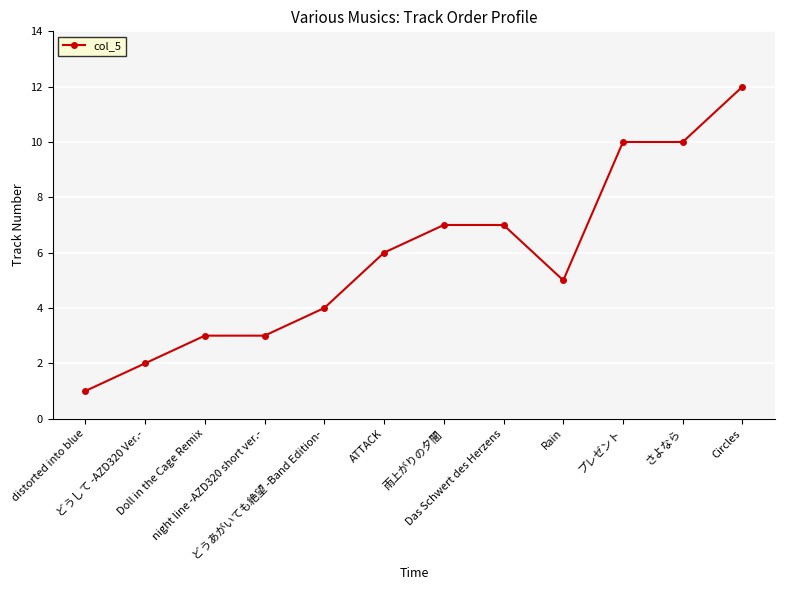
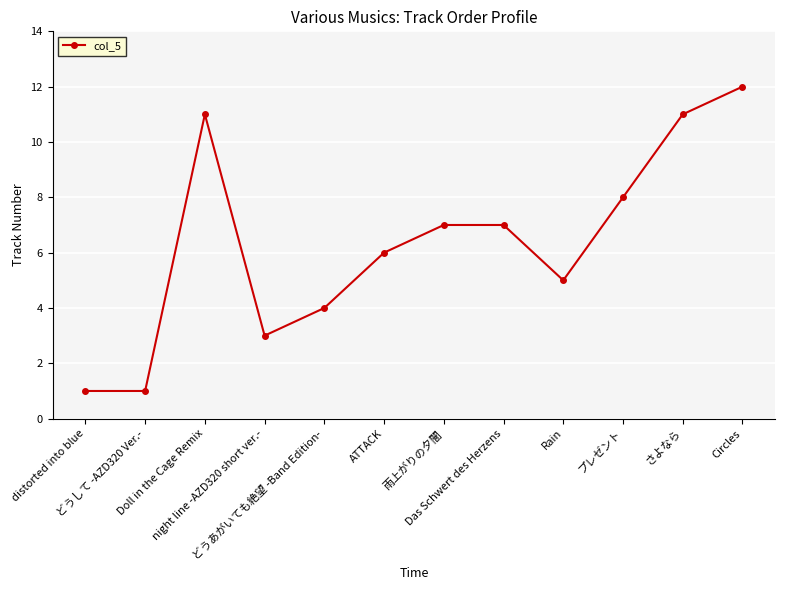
どうして -AZD320 Ver.-: 2 -> 1
Doll in the Cage Remix: 3 -> 11
プレゼント: 10 -> 8
さよなら: 10 -> 11
